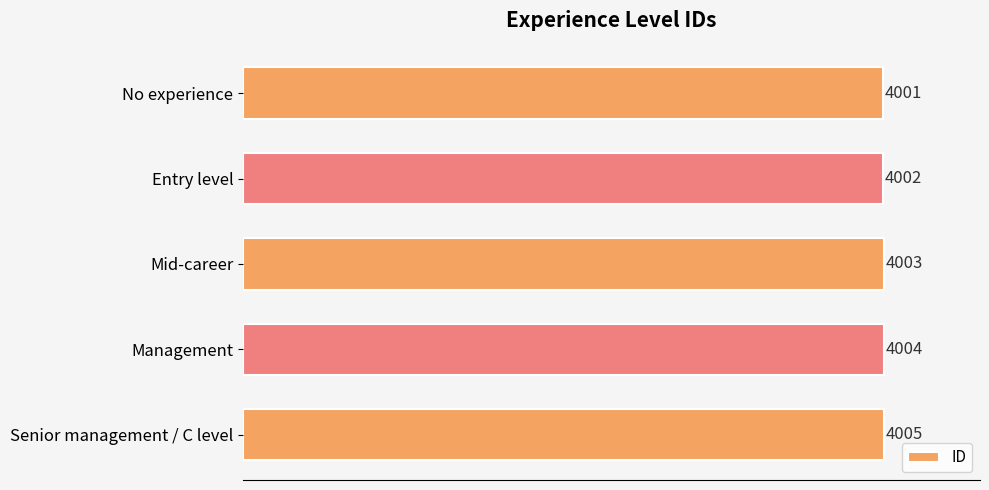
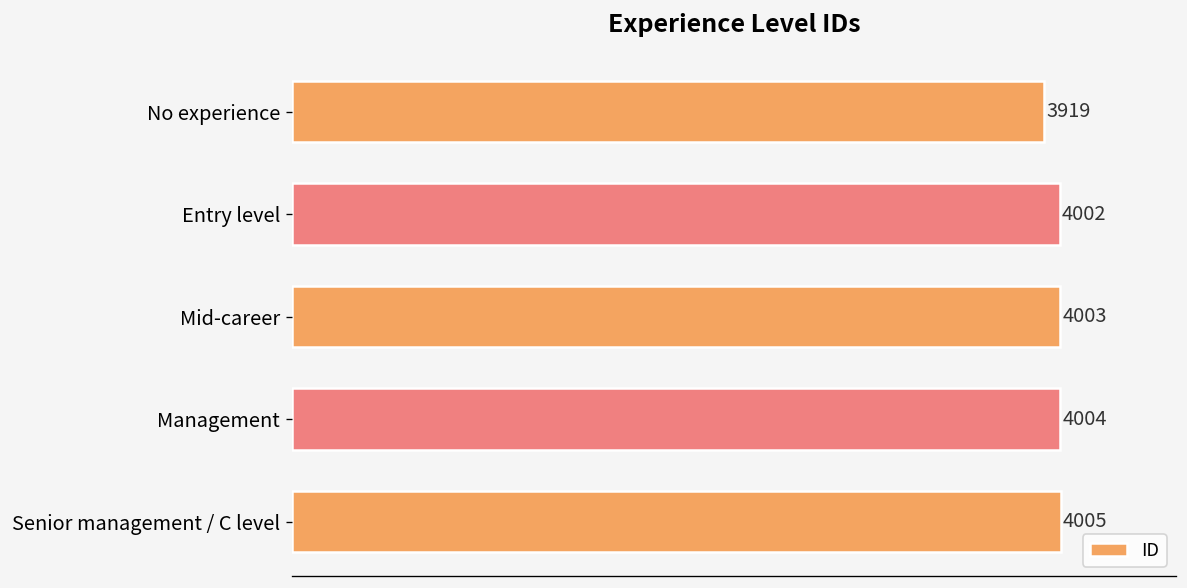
No experience: 4001 -> 3919
